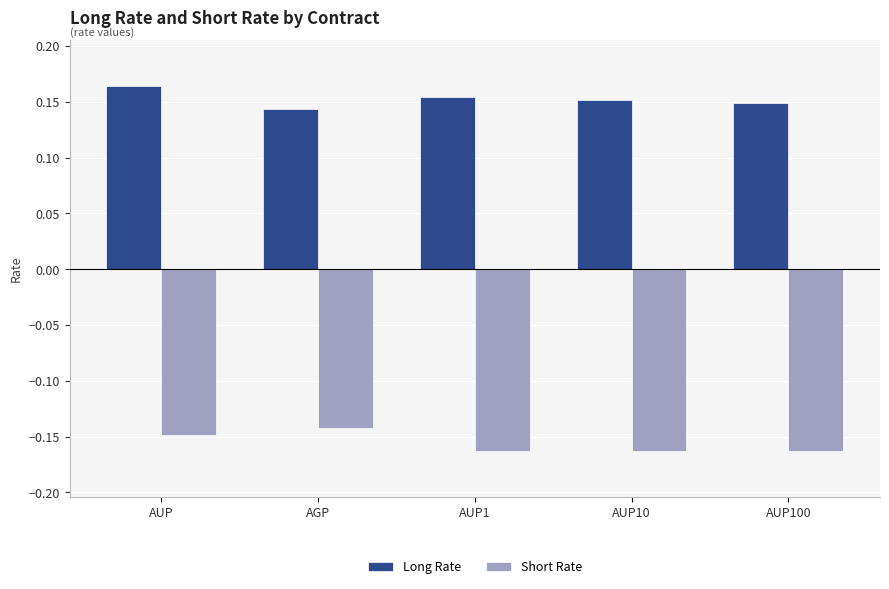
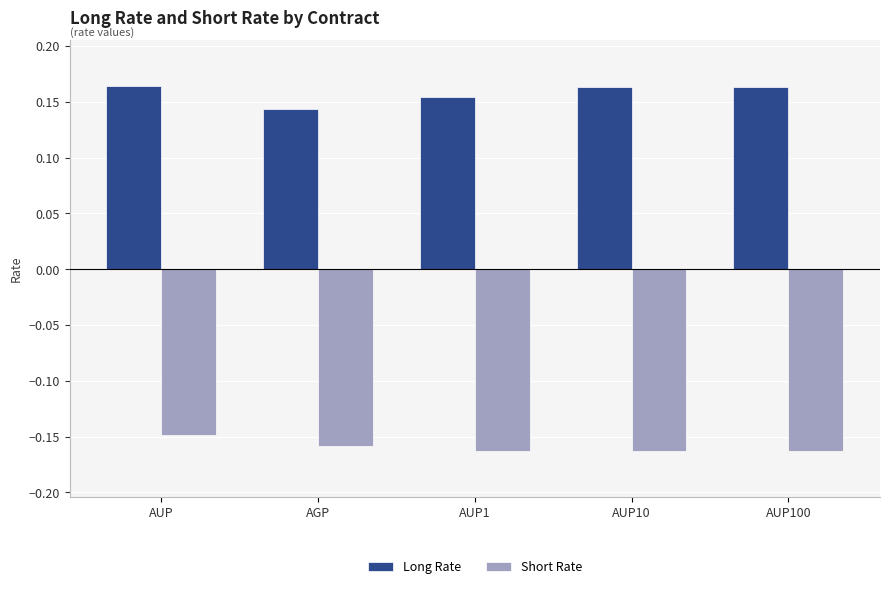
Short Rate, AGP: -0.142 -> -0.159
Long Rate, AUP10: 0.151 -> 0.163
Long Rate, AUP100: 0.149 -> 0.163
